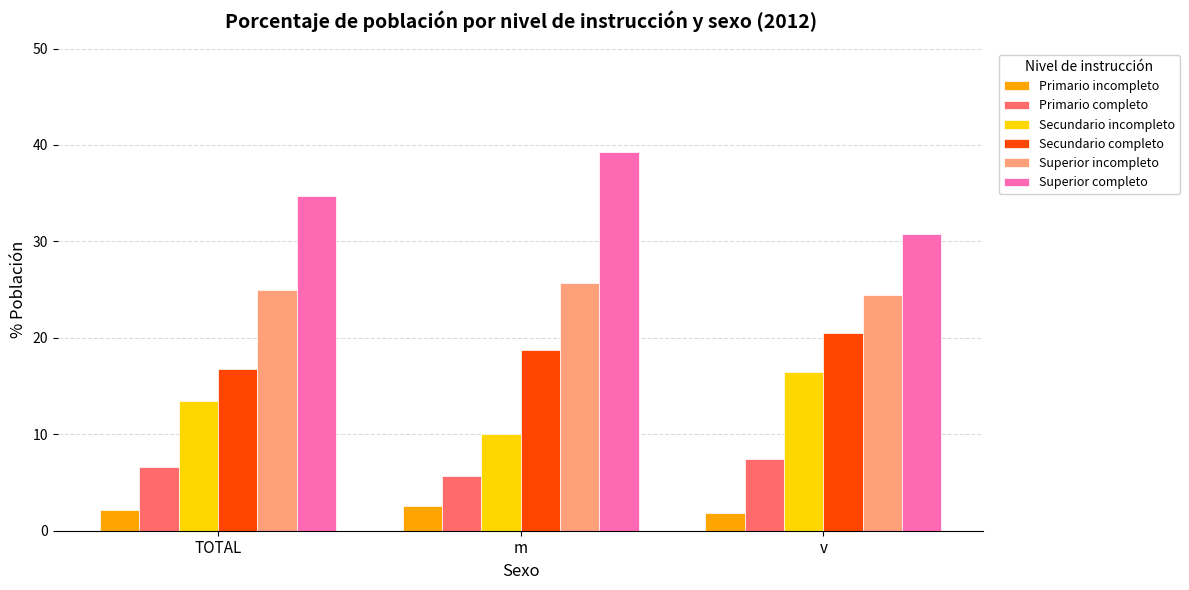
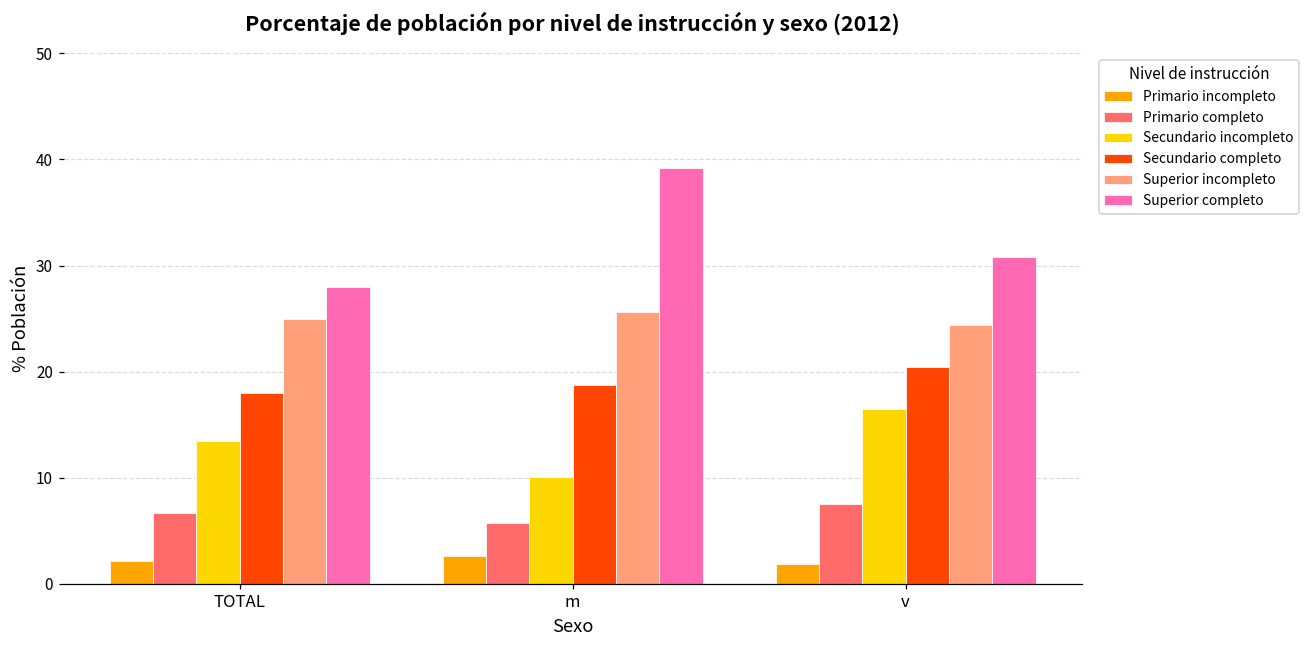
Secundario completo, TOTAL: 17 -> 18
Superior completo, TOTAL: 35 -> 28
